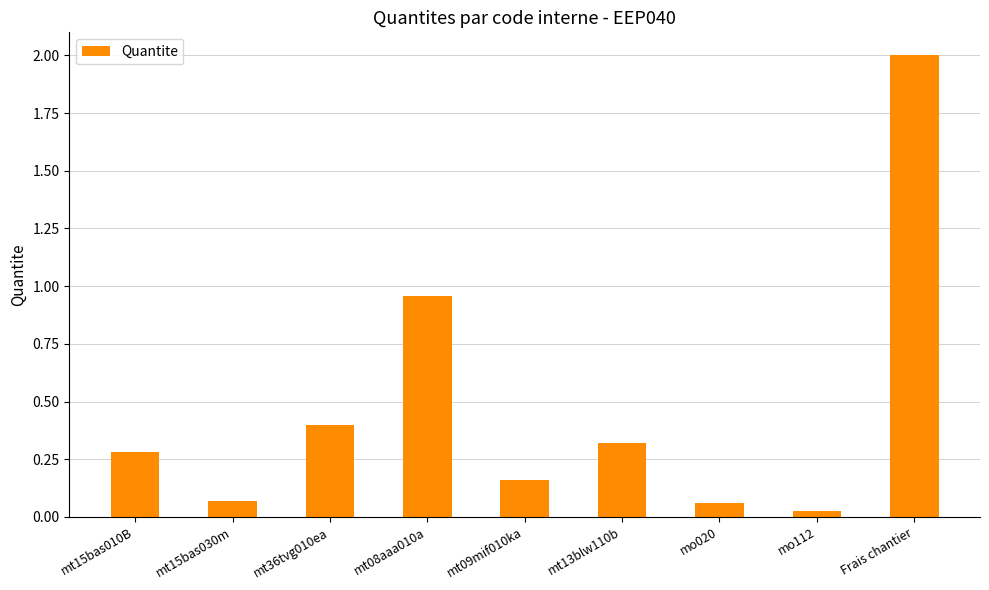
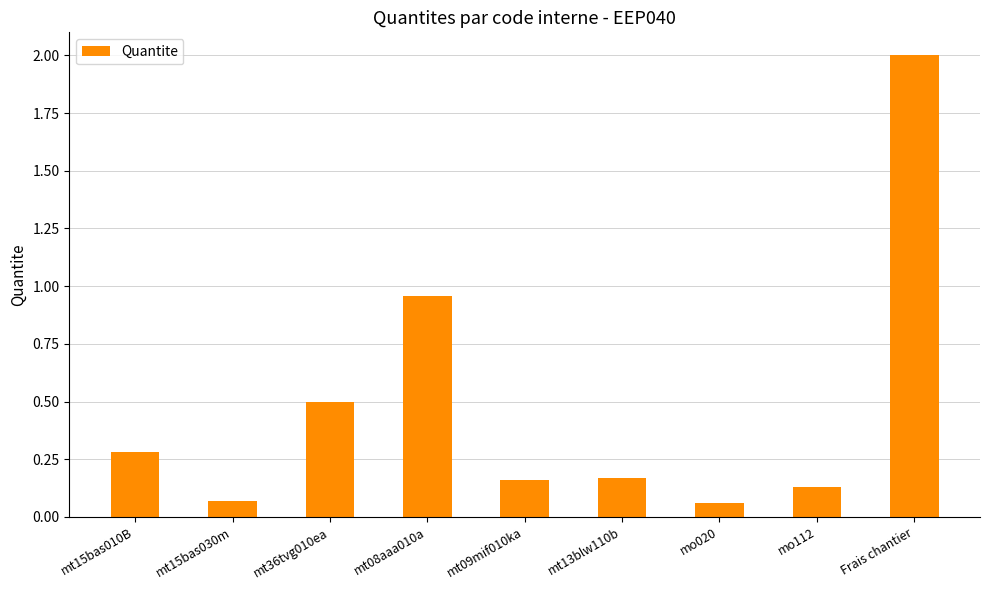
mt36tvg010ea: 0.4 -> 0.5
mt13blw110b: 0.32 -> 0.17
mo112: 0.03 -> 0.13
